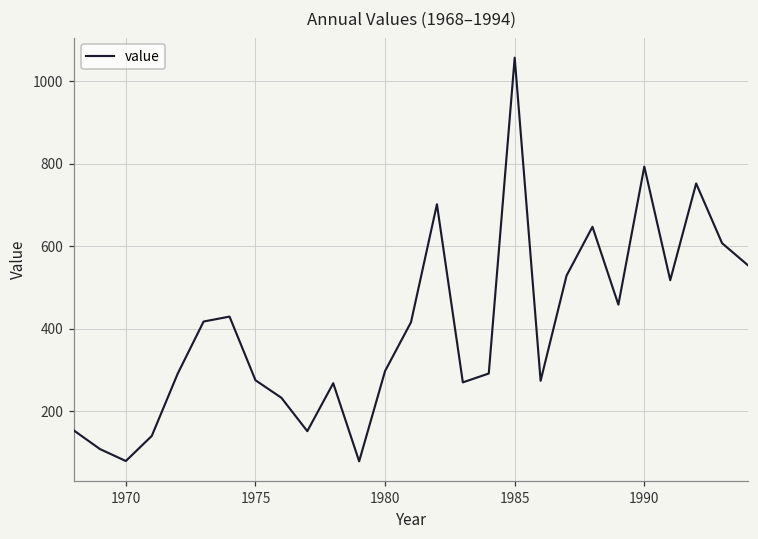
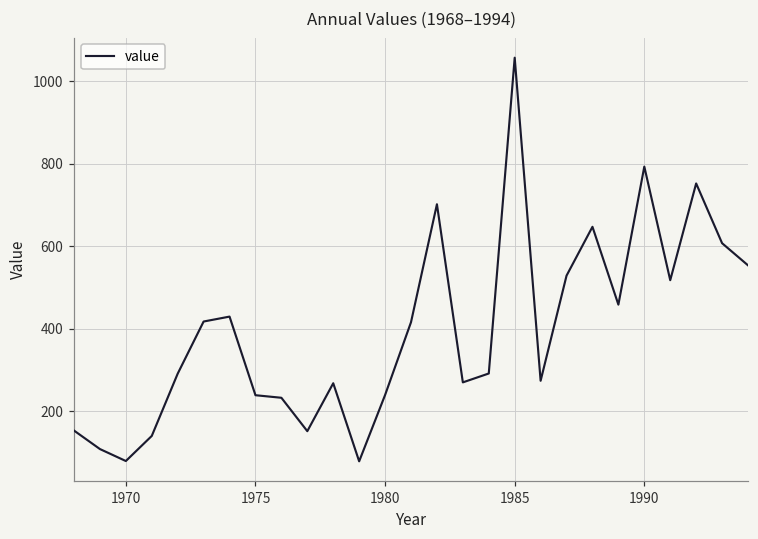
1975: 280 -> 240
1980: 300 -> 240
